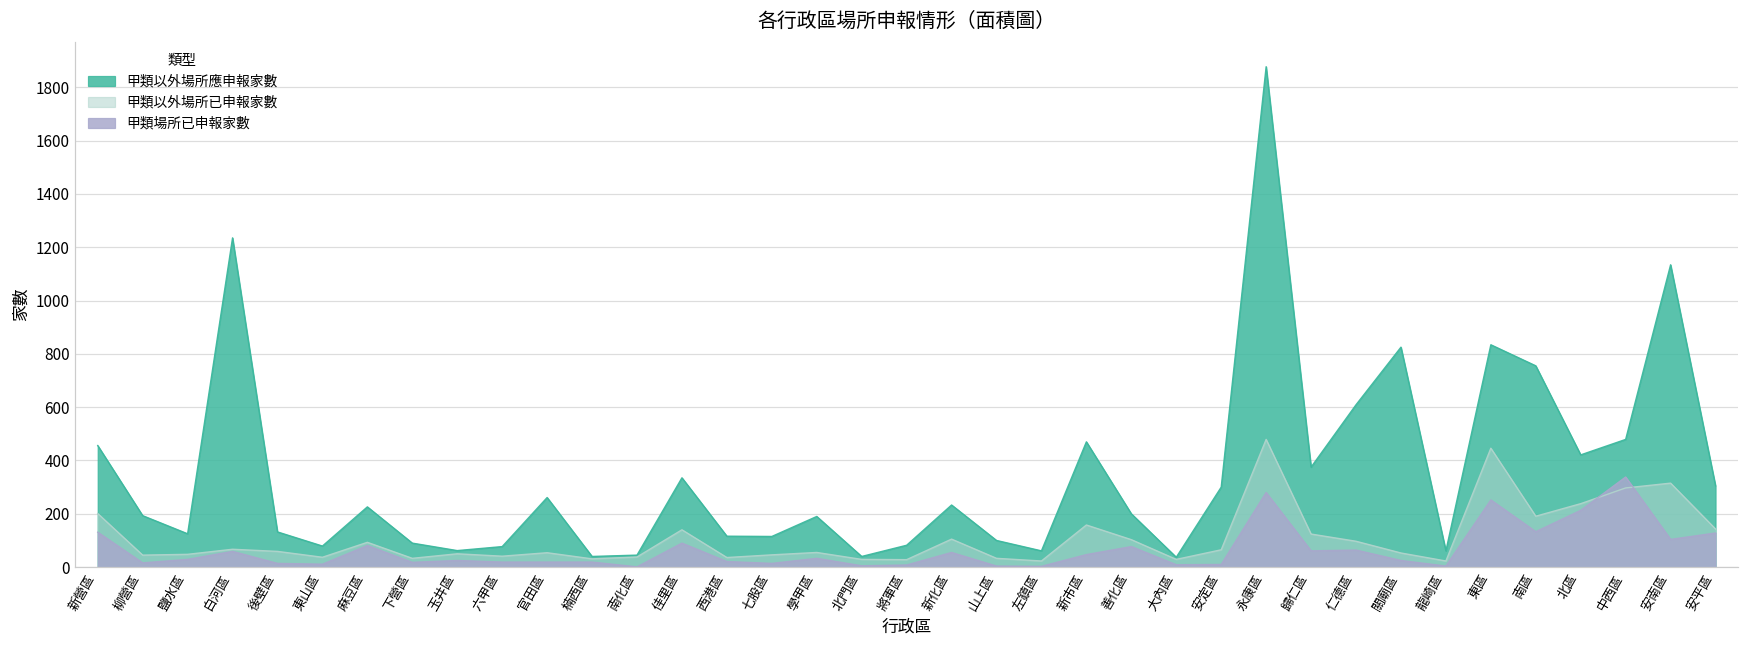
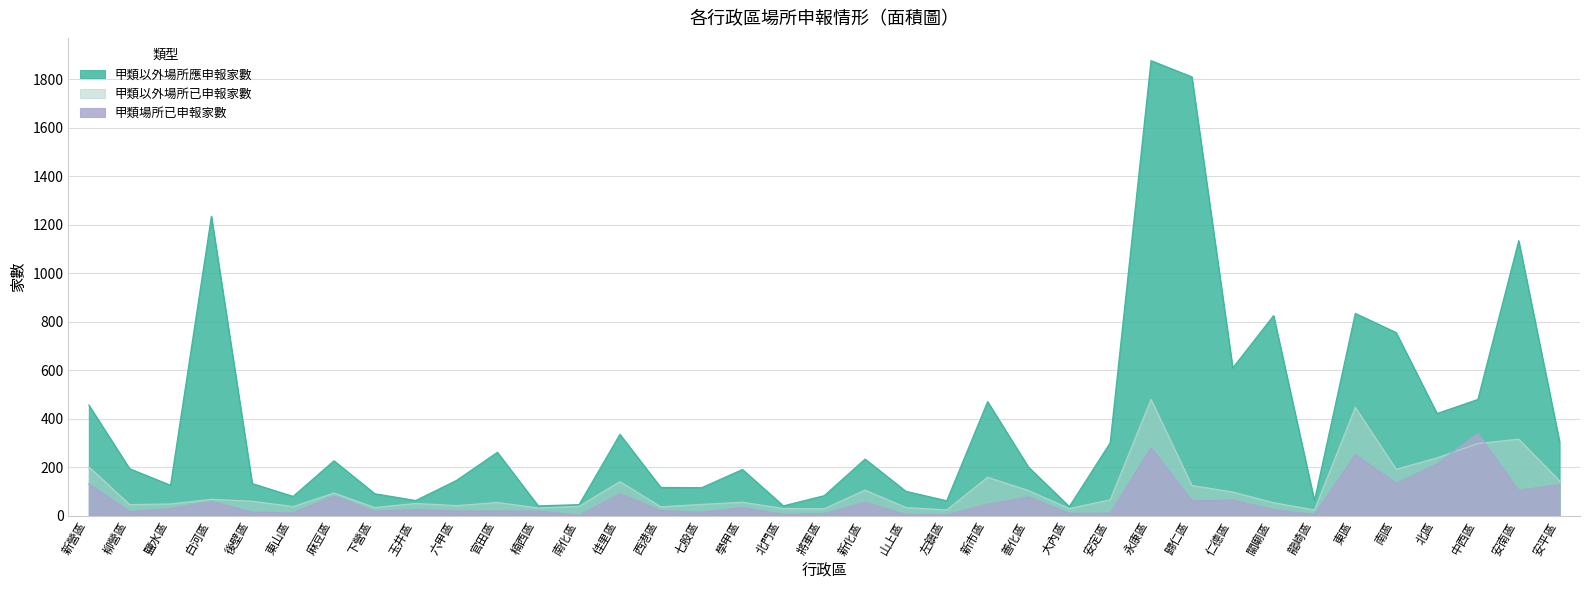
甲類以外場所應申報家數, 六甲區: 80 -> 150
甲類以外場所應申報家數, 歸仁區: 380 -> 1810
